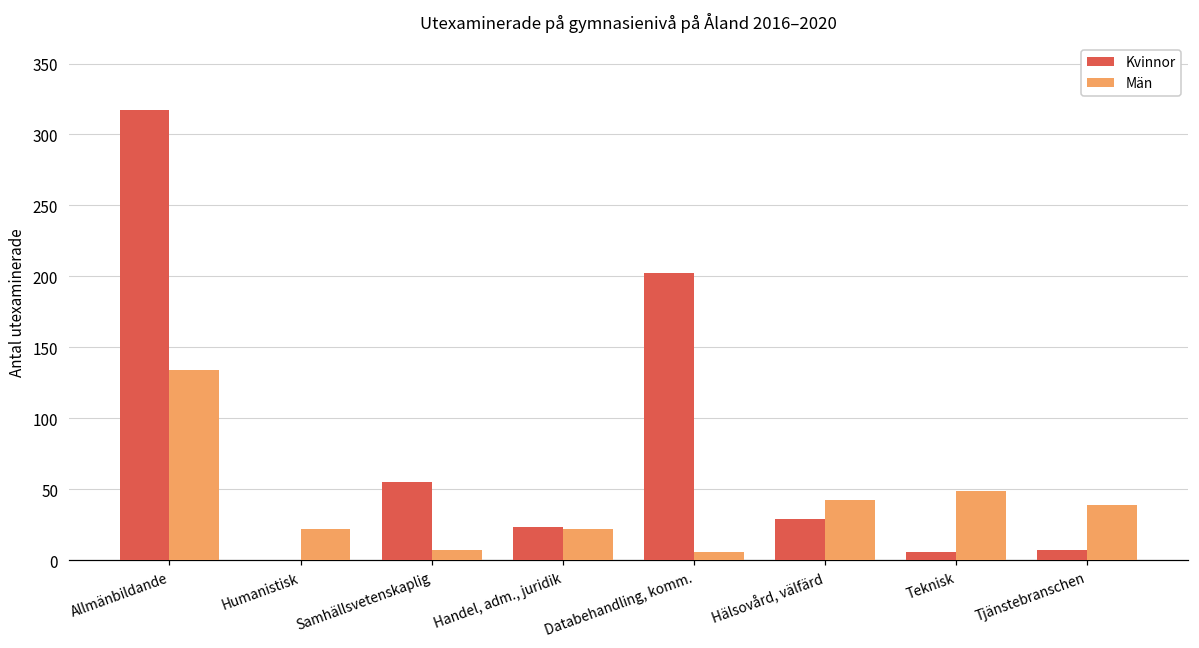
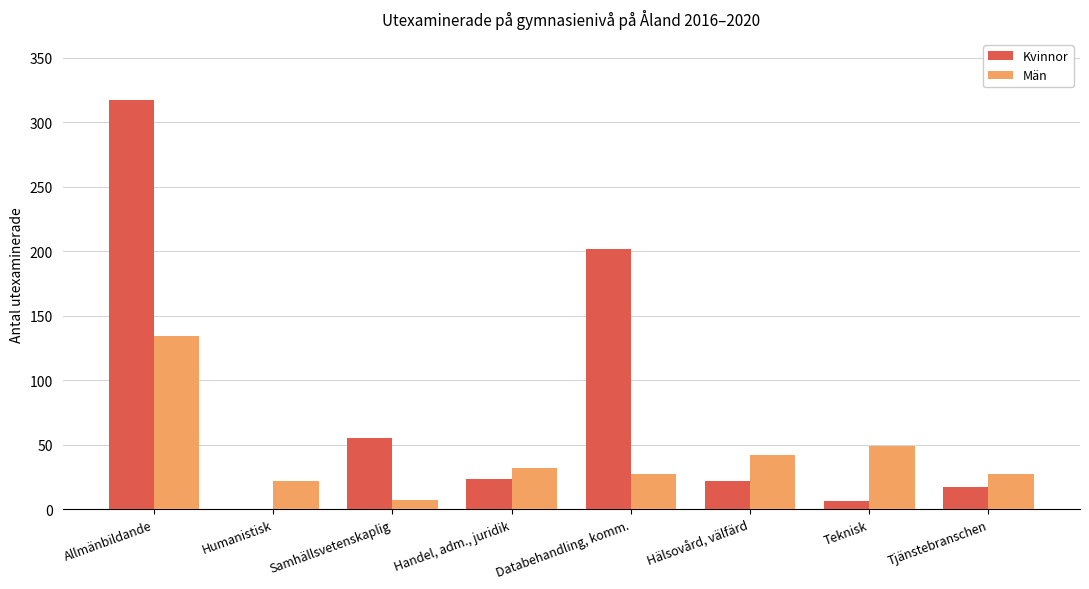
Män, Handel, adm., juridik: 22 -> 32
Män, Databehandling, komm.: 6 -> 27
Kvinnor, Hälsovård, välfärd: 29 -> 22
Kvinnor, Tjänstebranschen: 7 -> 17
Män, Tjänstebranschen: 39 -> 27
